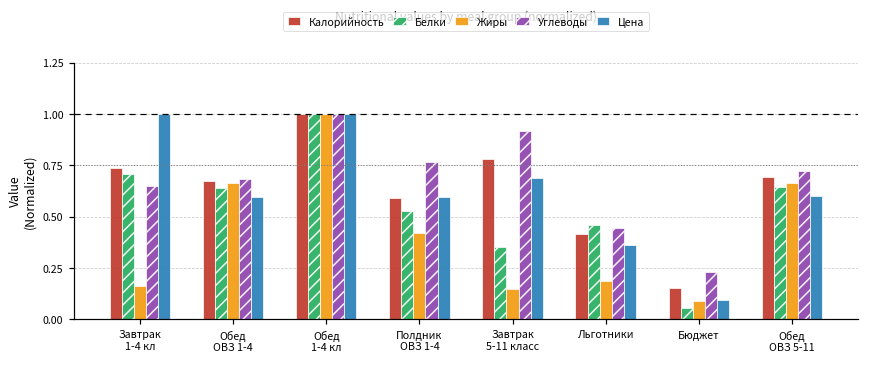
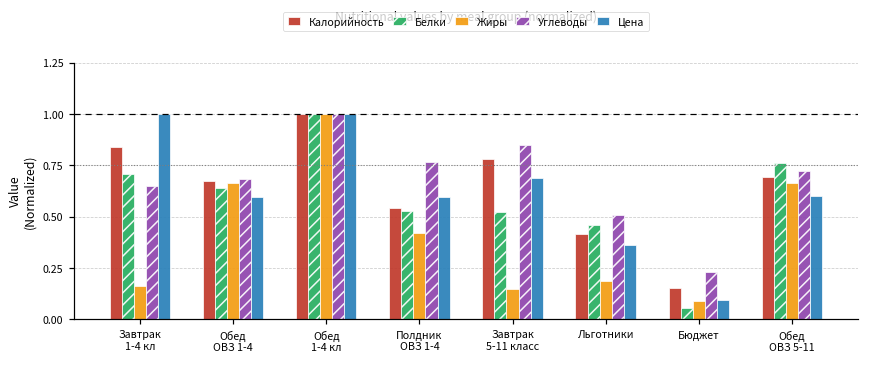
Калорийность, Завтрак 1-4 кл: 0.74 -> 0.84
Калорийность, Полдник ОВЗ 1-4: 0.59 -> 0.54
Белки, Завтрак 5-11 класс: 0.35 -> 0.52
Углеводы, Завтрак 5-11 класс: 0.92 -> 0.85
Углеводы, Льготники: 0.44 -> 0.51
Белки, Обед ОВЗ 5-11: 0.65 -> 0.76
